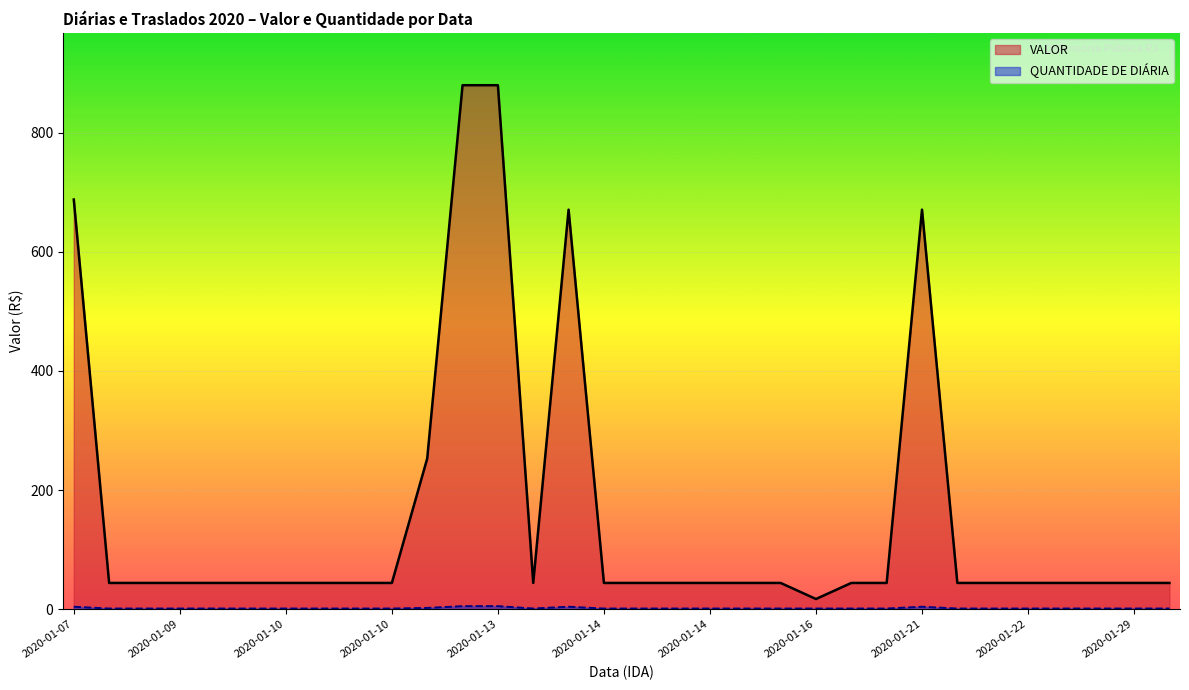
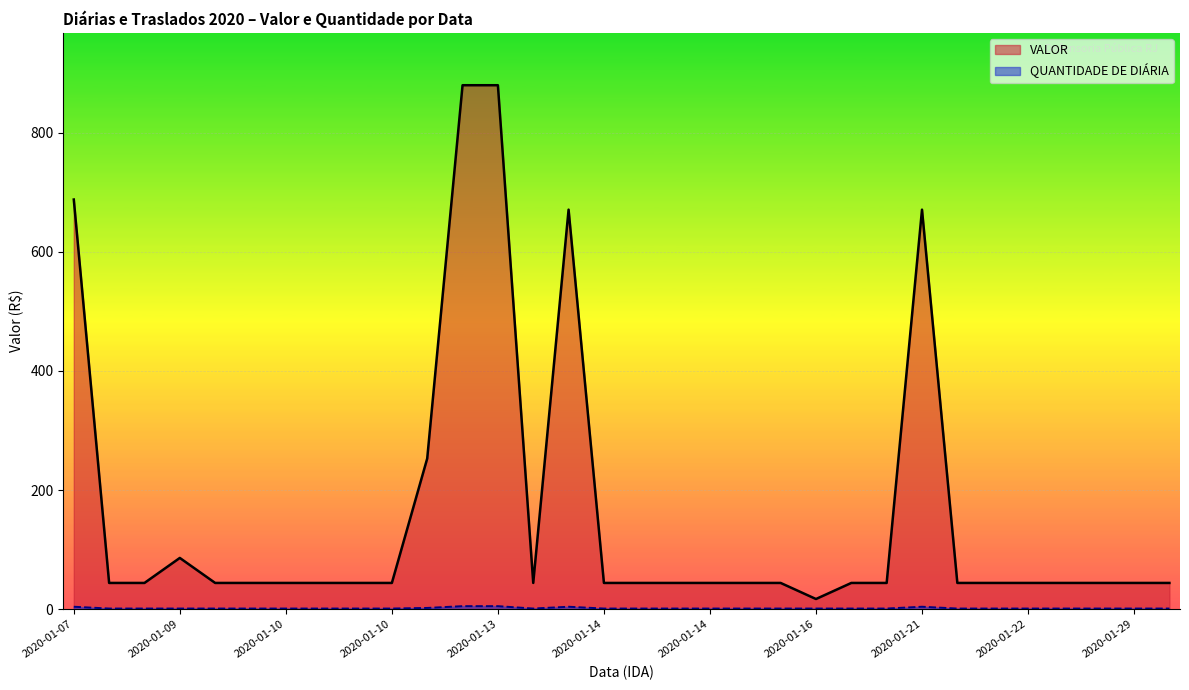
VALOR, 2020-01-09: 40 -> 90
